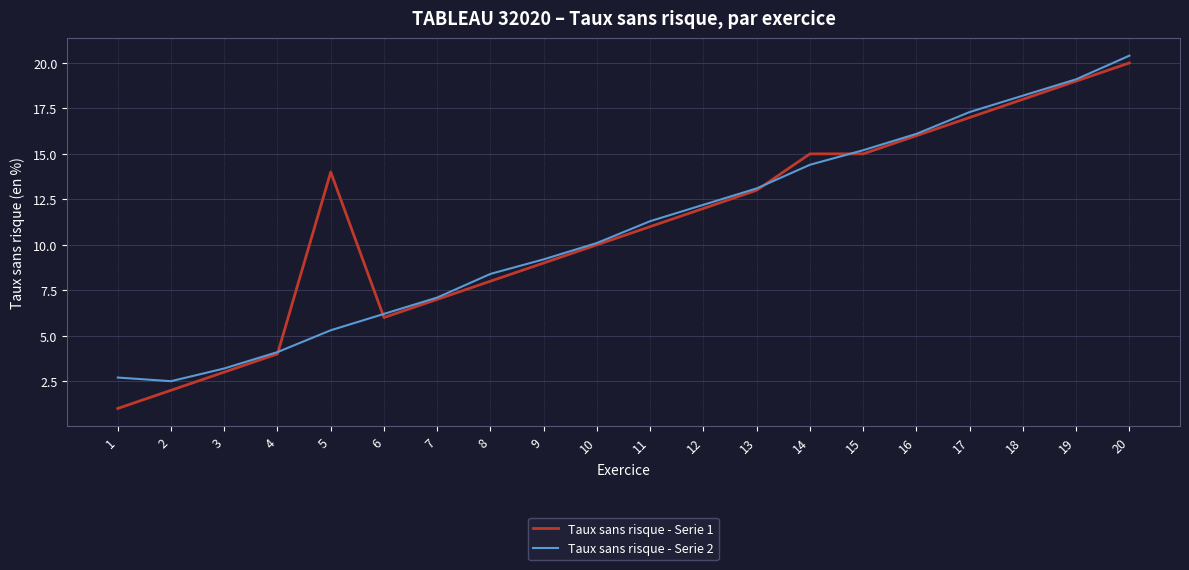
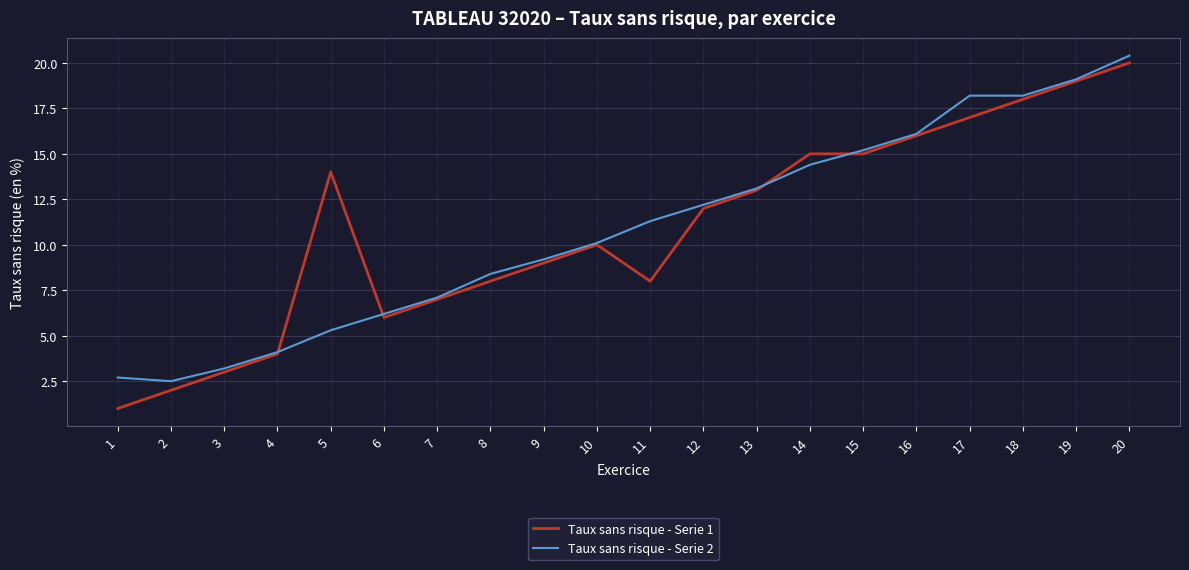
Taux sans risque - Serie 1, 11: 11 -> 8
Taux sans risque - Serie 2, 17: 17.3 -> 18.2
